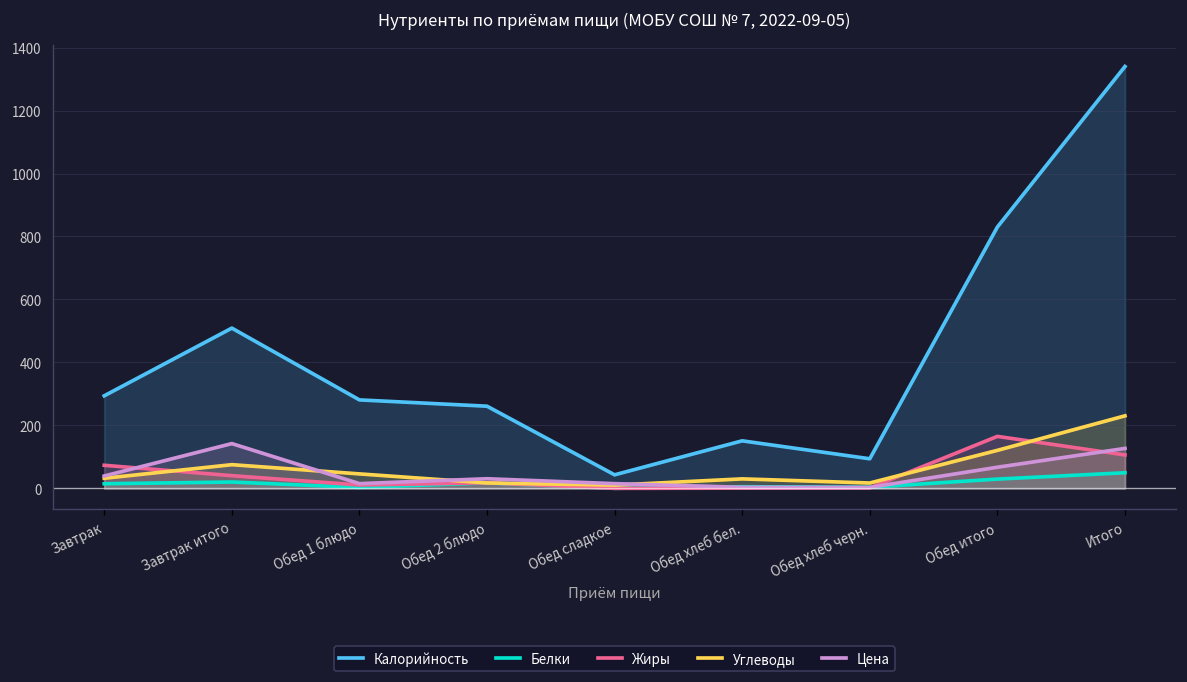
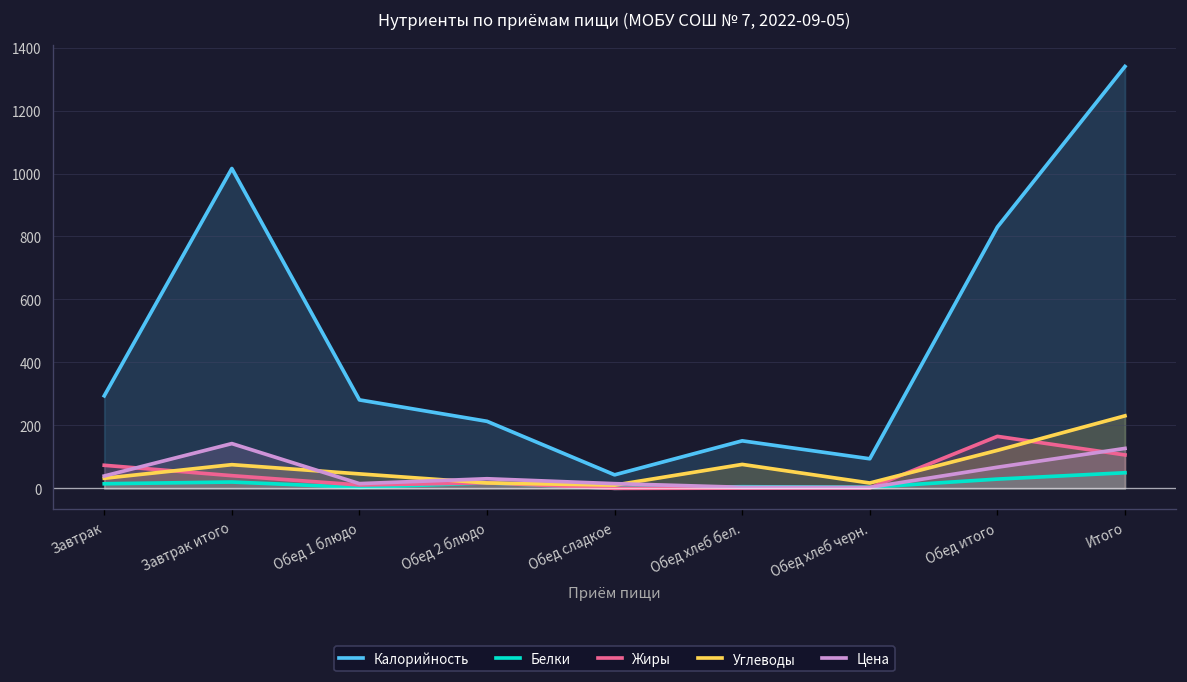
Калорийность, Завтрак итого: 510 -> 1020
Калорийность, Обед 2 блюдо: 260 -> 210
Углеводы, Обед хлеб бел.: 30 -> 80
